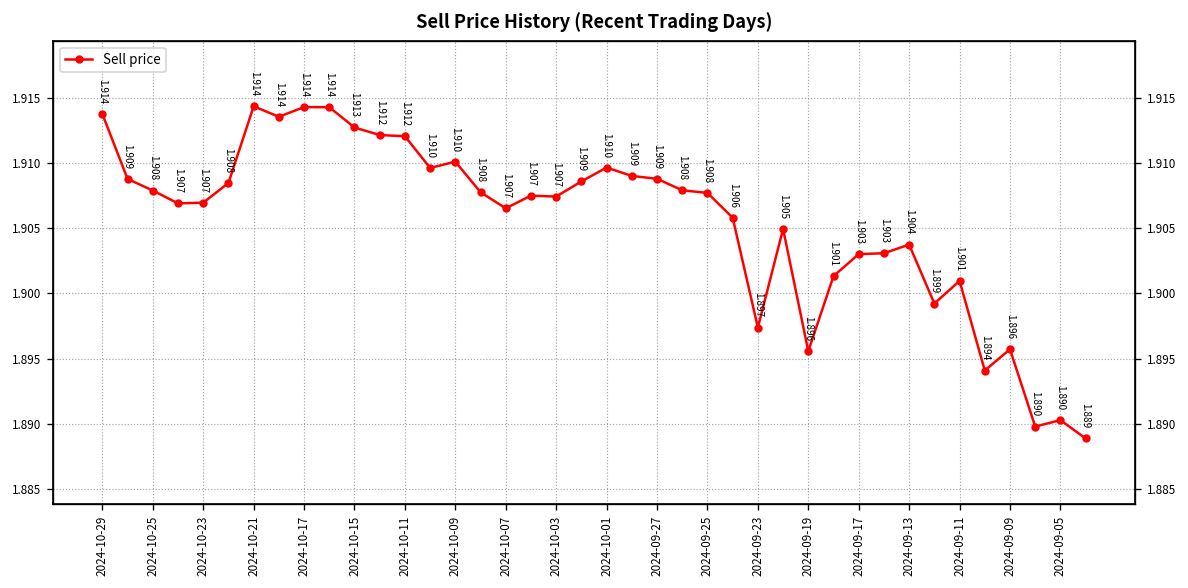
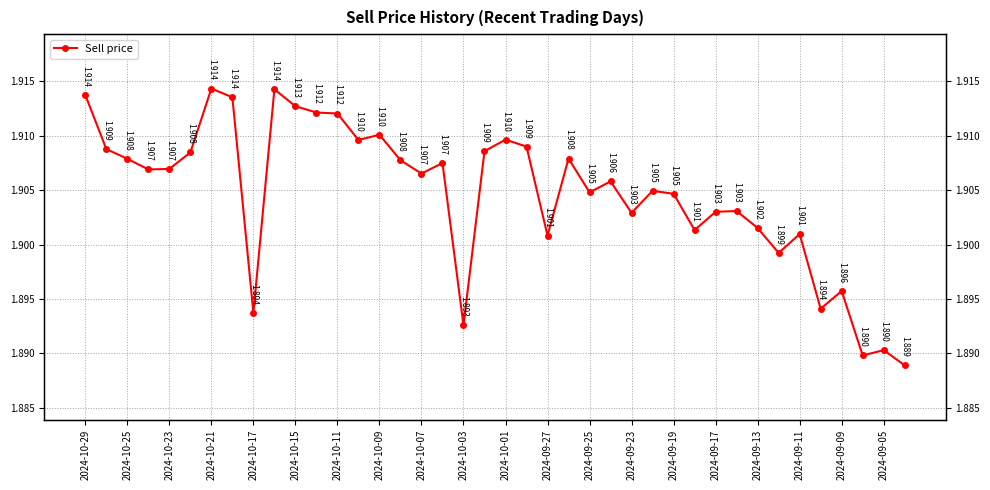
2024-10-17: 1.914 -> 1.894
2024-10-03: 1.907 -> 1.893
2024-09-27: 1.909 -> 1.901
2024-09-25: 1.908 -> 1.905
2024-09-23: 1.897 -> 1.903
2024-09-19: 1.896 -> 1.905
2024-09-13: 1.904 -> 1.902
